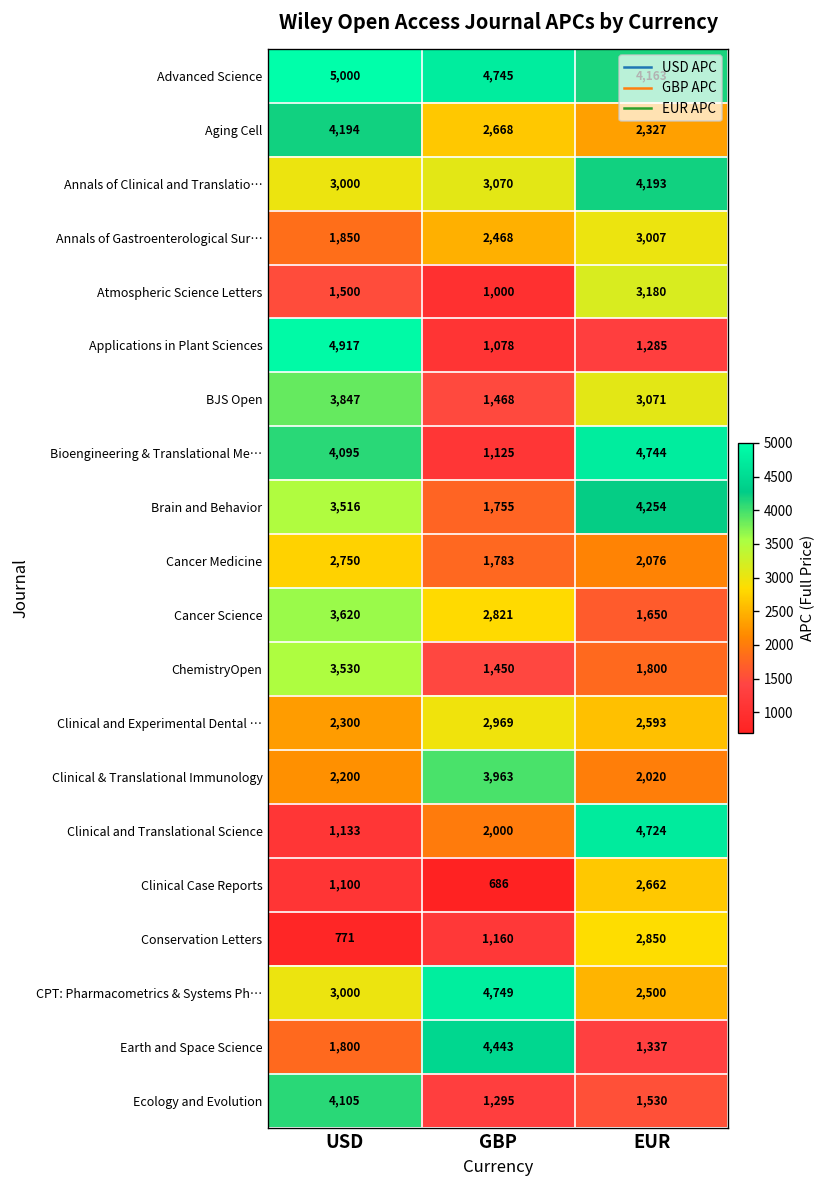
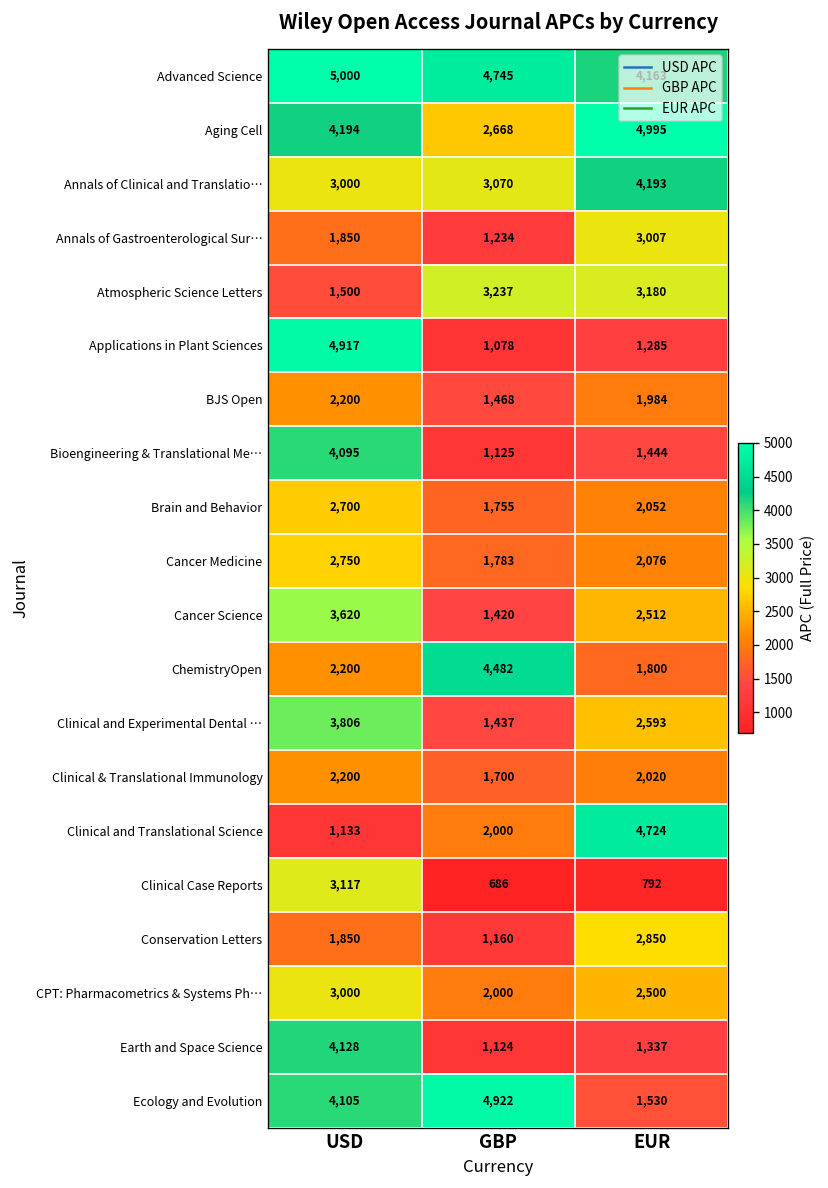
Aging Cell, EUR: 2,327 -> 4,995
Annals of Gastroenterological Sur…, GBP: 2,468 -> 1,234
Atmospheric Science Letters, GBP: 1,000 -> 3,237
BJS Open, USD: 3,847 -> 2,200
BJS Open, EUR: 3,071 -> 1,984
Bioengineering & Translational Me…, EUR: 4,744 -> 1,444
Brain and Behavior, USD: 3,516 -> 2,700
Brain and Behavior, EUR: 4,254 -> 2,052
Cancer Science, GBP: 2,821 -> 1,420
Cancer Science, EUR: 1,650 -> 2,512
ChemistryOpen, USD: 3,530 -> 2,200
ChemistryOpen, GBP: 1,450 -> 4,482
Clinical and Experimental Dental …, USD: 2,300 -> 3,806
Clinical and Experimental Dental …, GBP: 2,969 -> 1,437
Clinical & Translational Immunology, GBP: 3,963 -> 1,700
Clinical Case Reports, USD: 1,100 -> 3,117
Clinical Case Reports, EUR: 2,662 -> 792
Conservation Letters, USD: 771 -> 1,850
CPT: Pharmacometrics & Systems Ph…, GBP: 4,749 -> 2,000
Earth and Space Science, USD: 1,800 -> 4,128
Earth and Space Science, GBP: 4,443 -> 1,124
Ecology and Evolution, GBP: 1,295 -> 4,922
